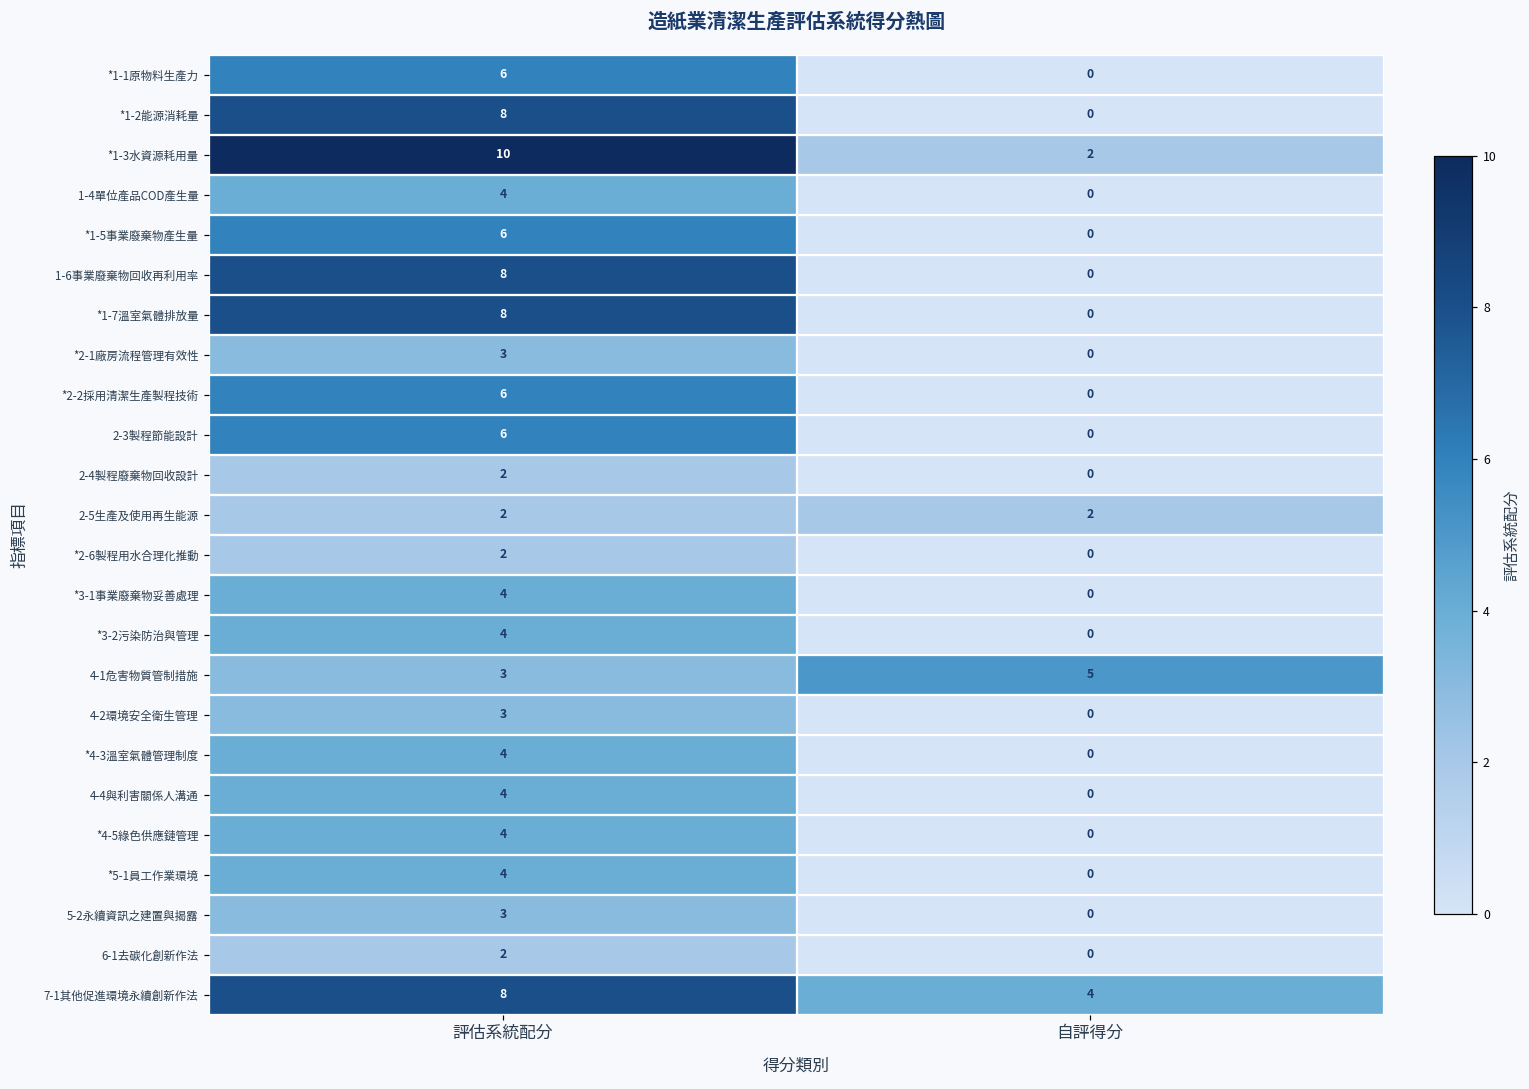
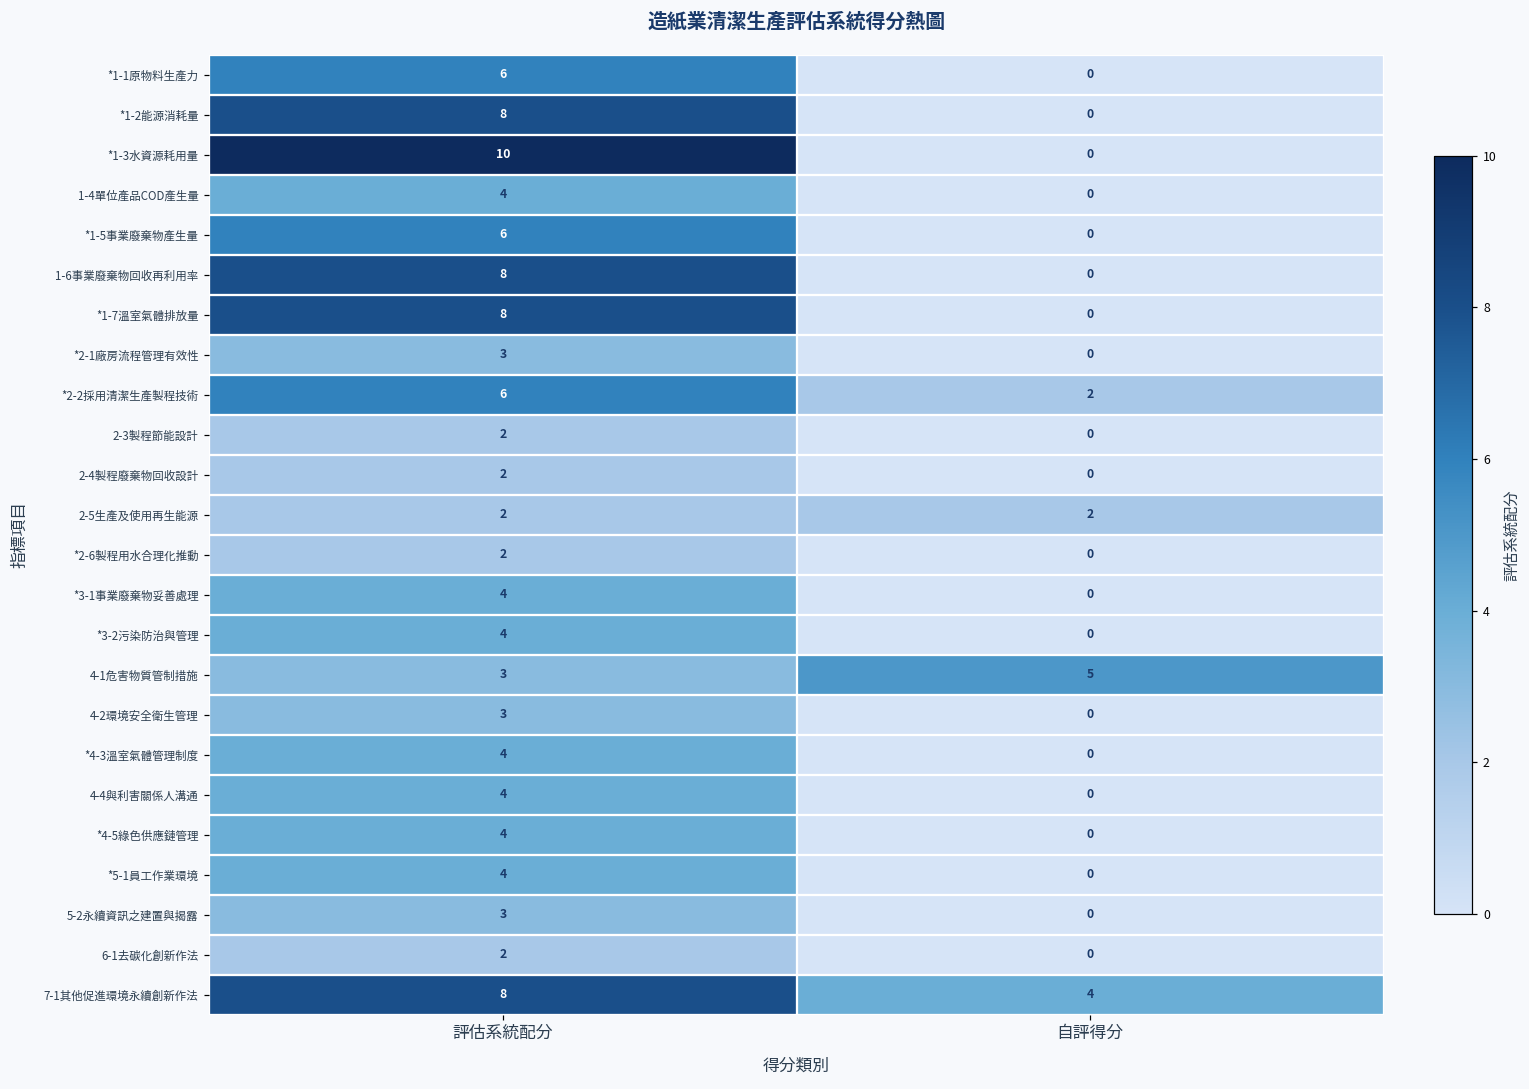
*1-3水資源耗用量, 自評得分: 2 -> 0
*2-2採用清潔生產製程技術, 自評得分: 0 -> 2
2-3製程節能設計, 評估系統配分: 6 -> 2
